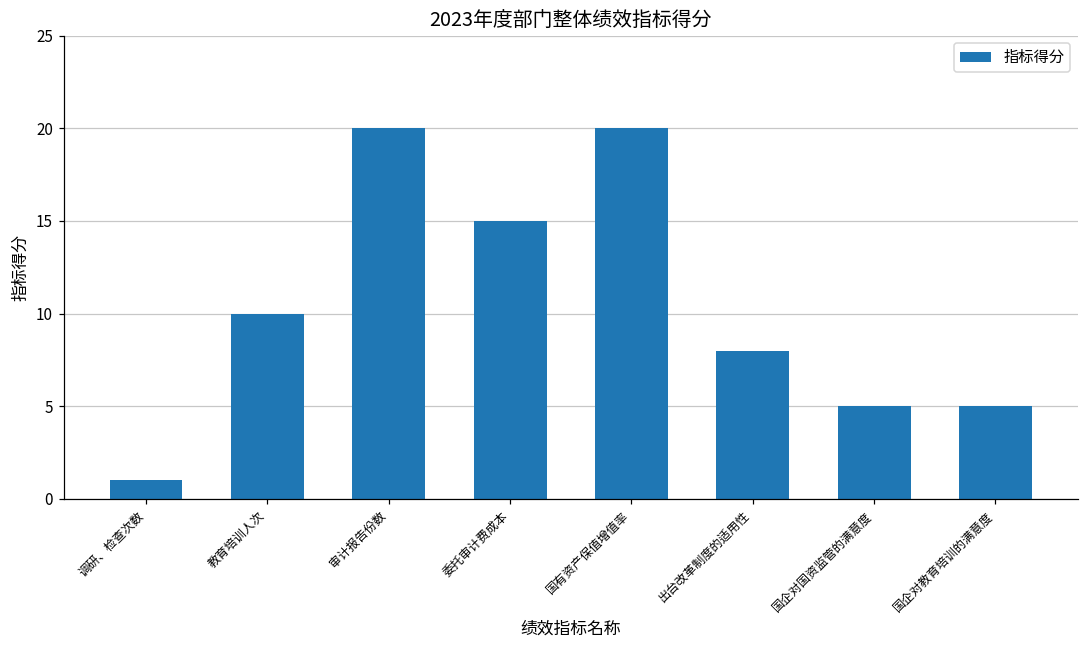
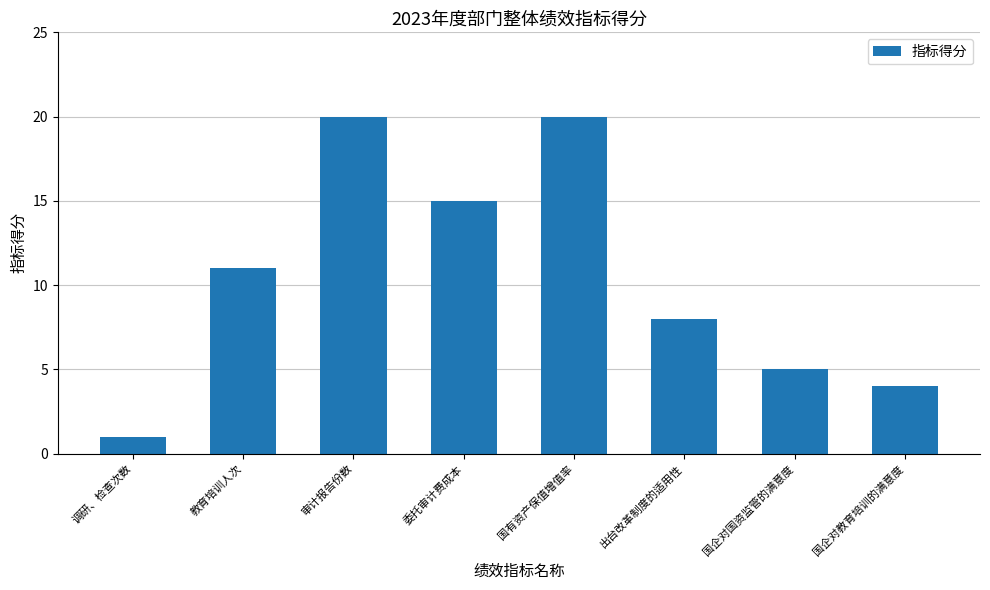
教育培训人次: 10 -> 11
国企对教育培训的满意度: 5 -> 4
